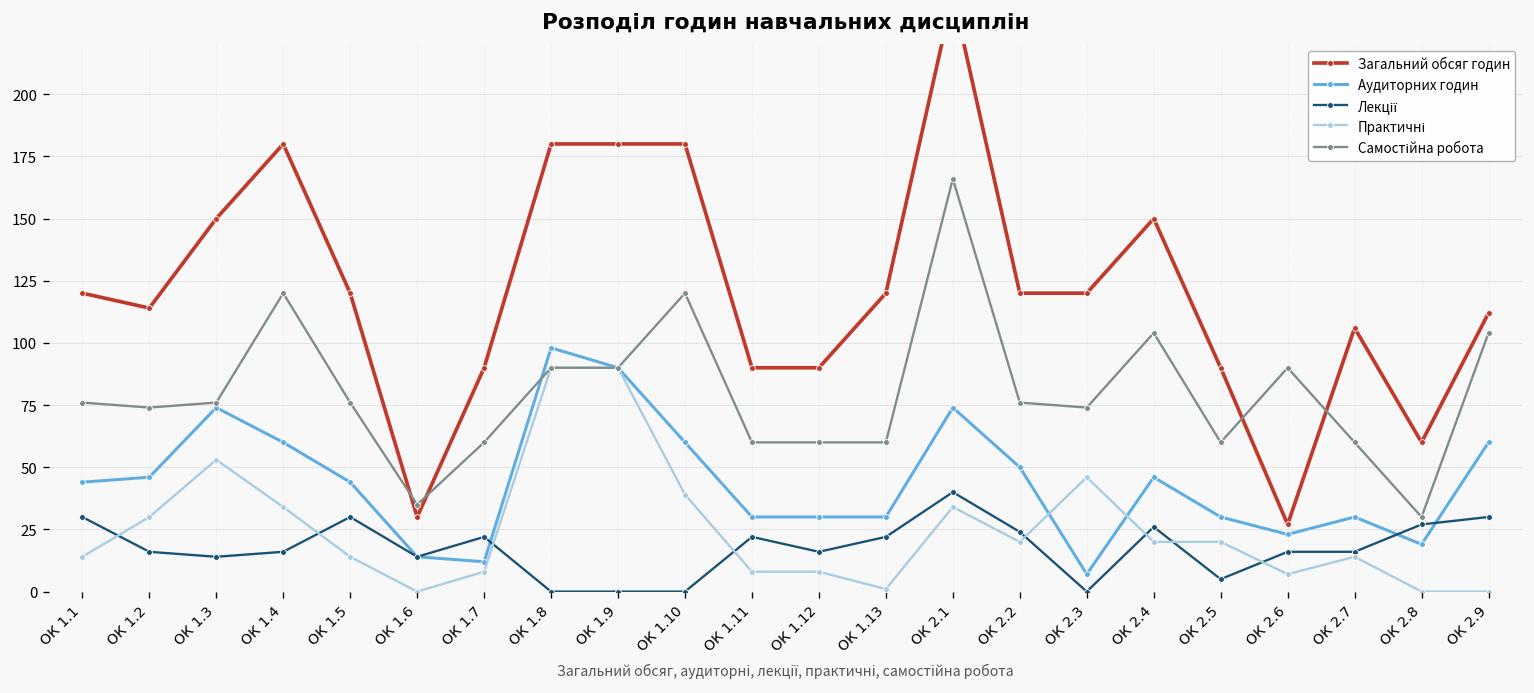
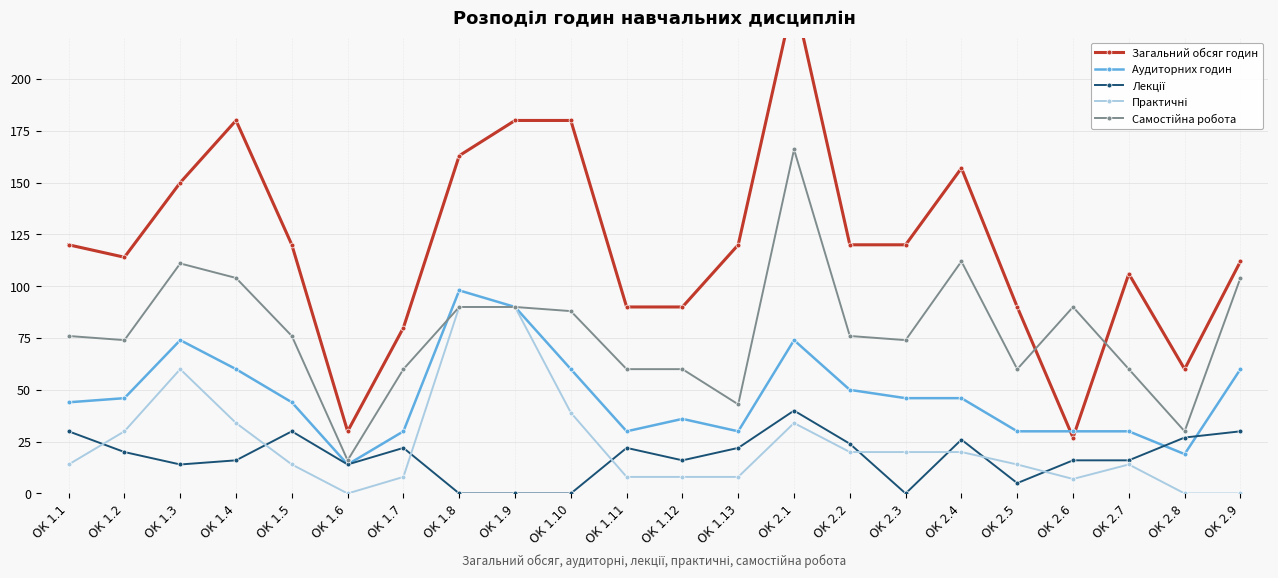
Лекції, ОК 1.2: 16 -> 20
Практичні, ОК 1.3: 53 -> 60
Самостійна робота, ОК 1.3: 76 -> 111
Самостійна робота, ОК 1.4: 120 -> 104
Самостійна робота, ОК 1.6: 35 -> 16
Загальний обсяг годин, ОК 1.7: 90 -> 80
Аудиторних годин, ОК 1.7: 12 -> 30
Загальний обсяг годин, ОК 1.8: 180 -> 163
Самостійна робота, ОК 1.10: 120 -> 88
Аудиторних годин, ОК 1.12: 30 -> 36
Практичні, ОК 1.13: 1 -> 8
Самостійна робота, ОК 1.13: 60 -> 43
Аудиторних годин, ОК 2.3: 7 -> 46
Практичні, ОК 2.3: 46 -> 20
Загальний обсяг годин, ОК 2.4: 150 -> 157
Самостійна робота, ОК 2.4: 104 -> 112
Практичні, ОК 2.5: 20 -> 14
Аудиторних годин, ОК 2.6: 23 -> 30
